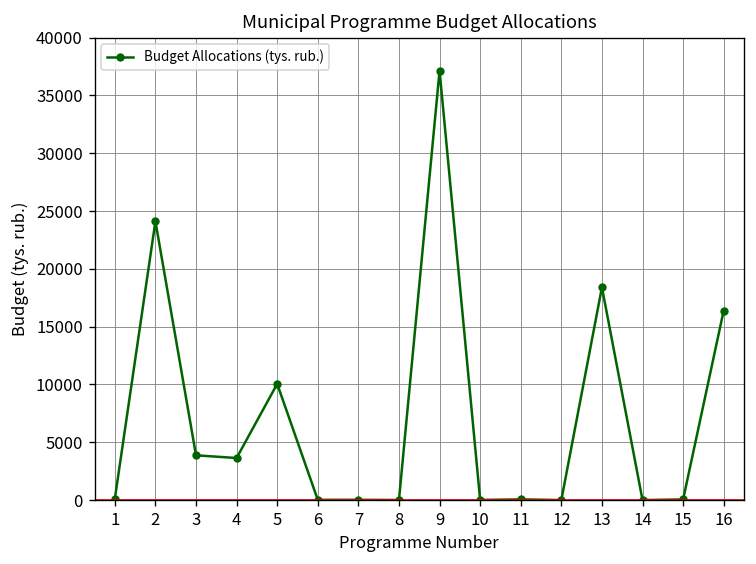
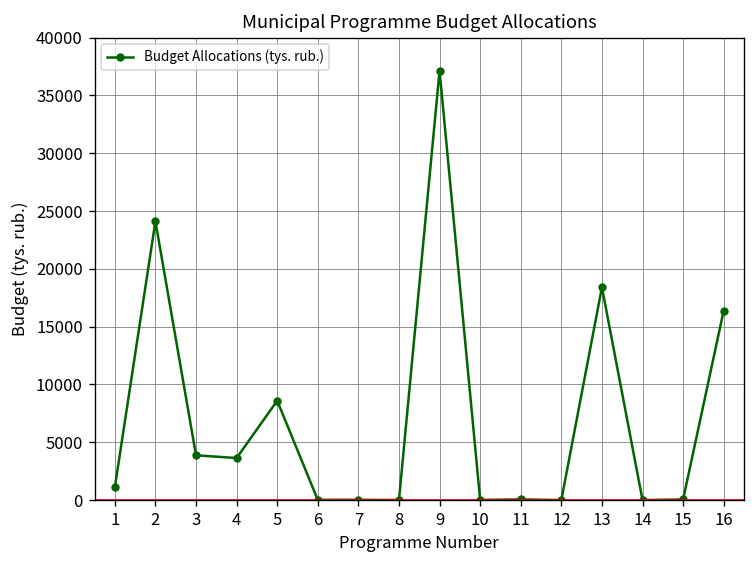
1: 0 -> 1000
5: 10000 -> 9000
